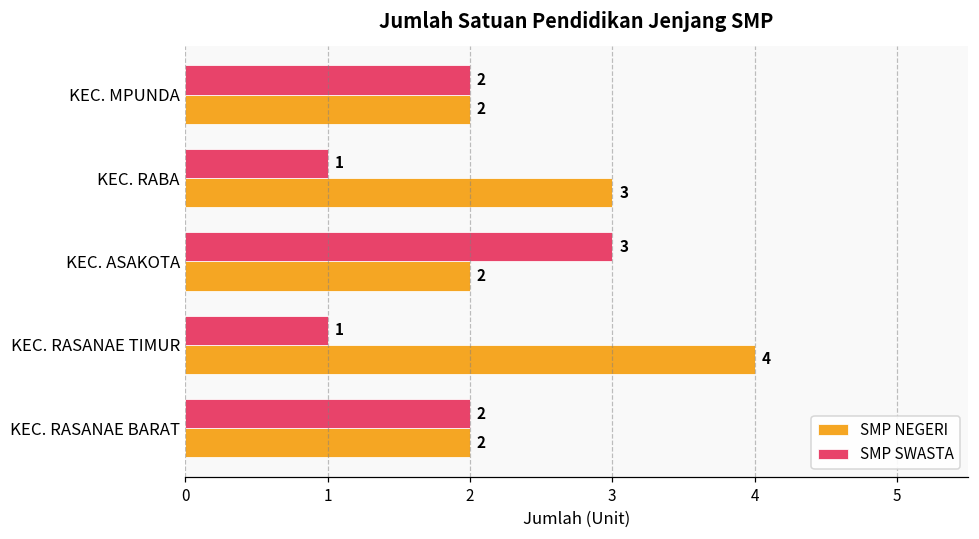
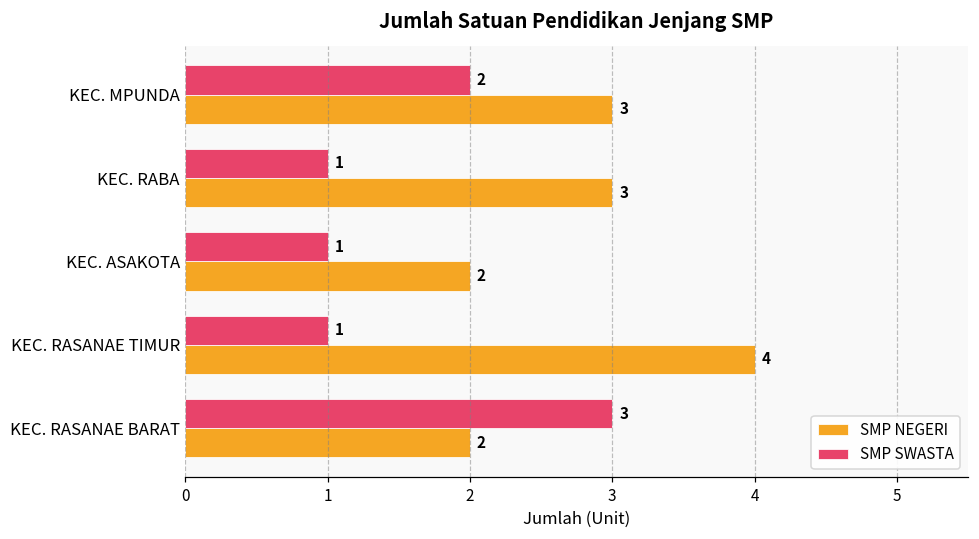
SMP NEGERI, KEC. MPUNDA: 2 -> 3
SMP SWASTA, KEC. ASAKOTA: 3 -> 1
SMP SWASTA, KEC. RASANAE BARAT: 2 -> 3
